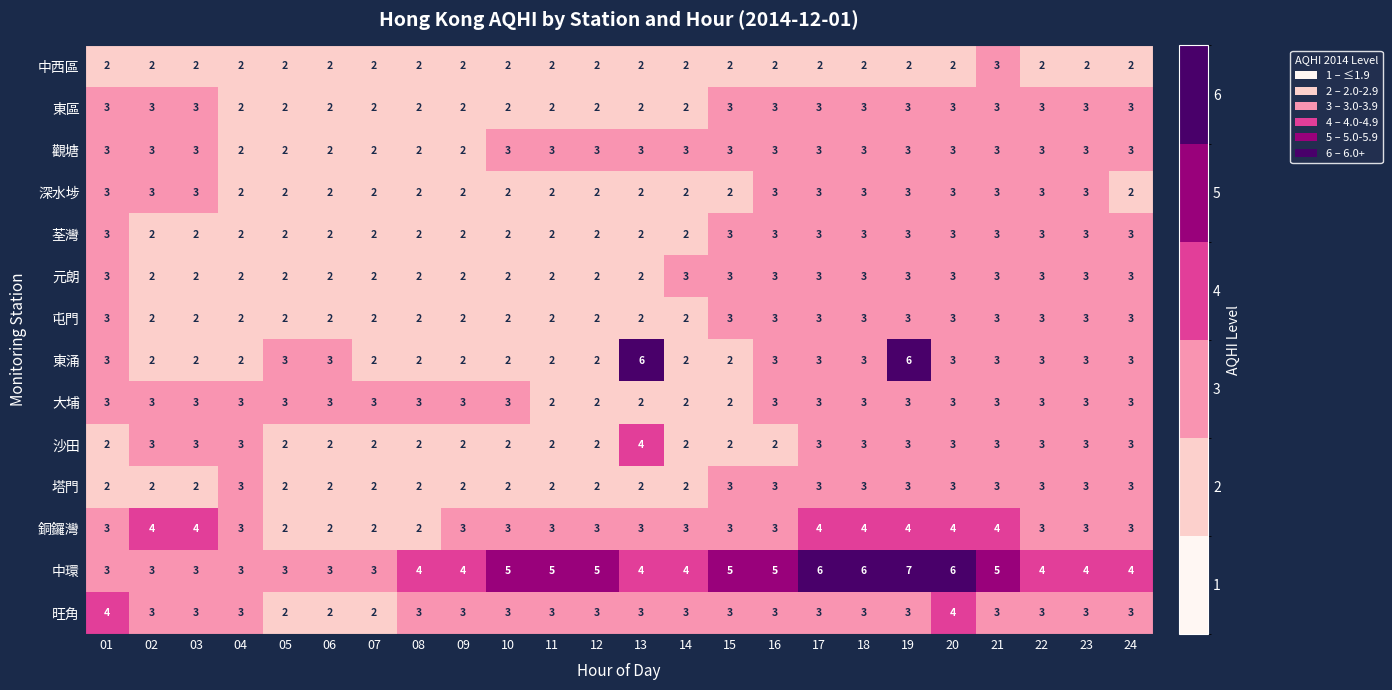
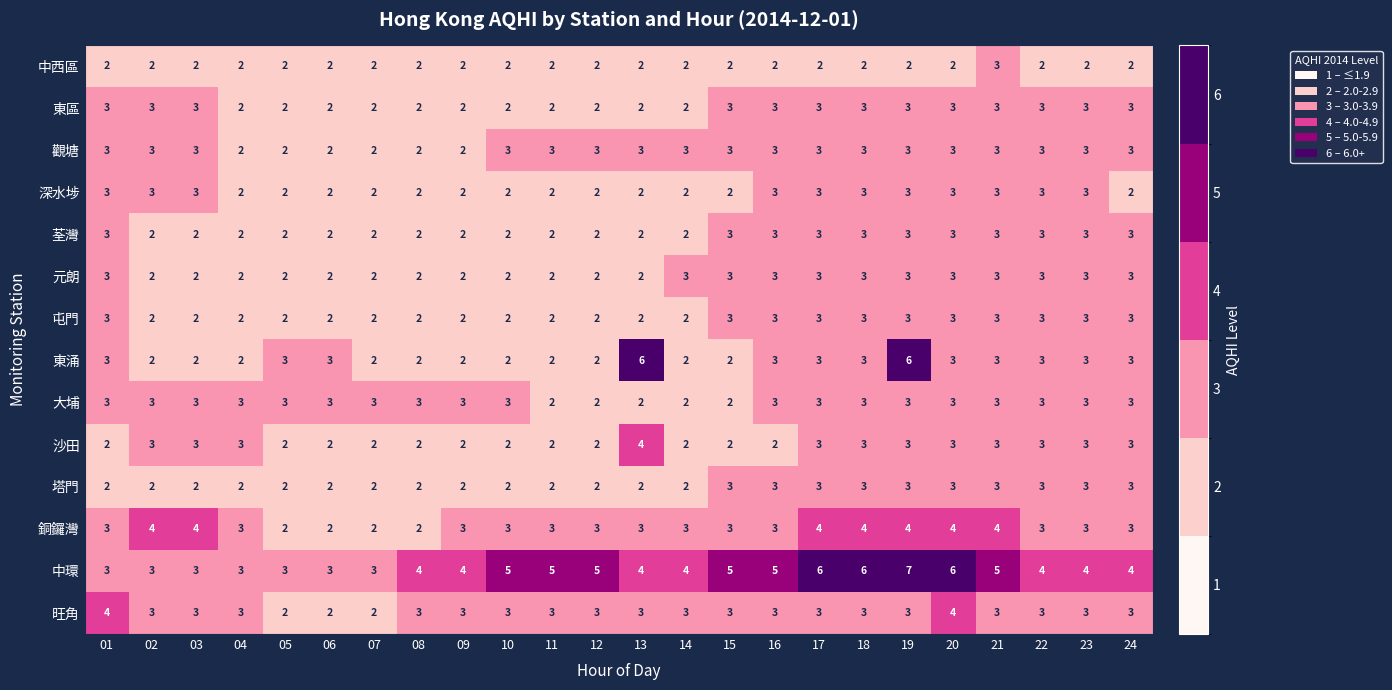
塔門, 04: 3 -> 2
